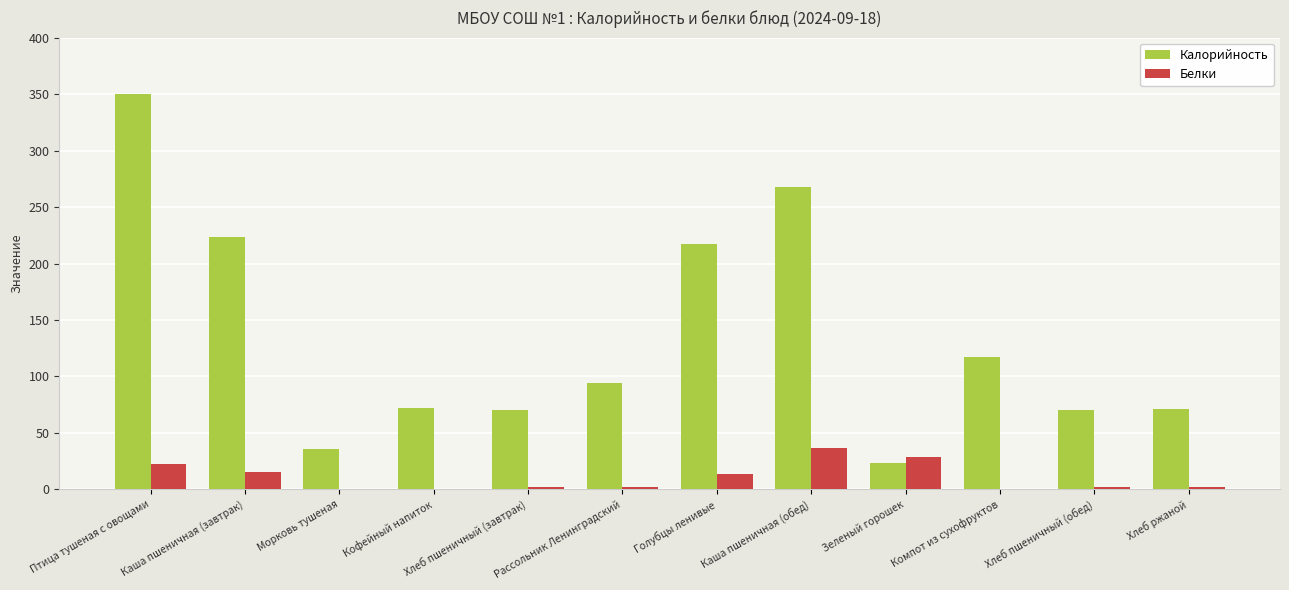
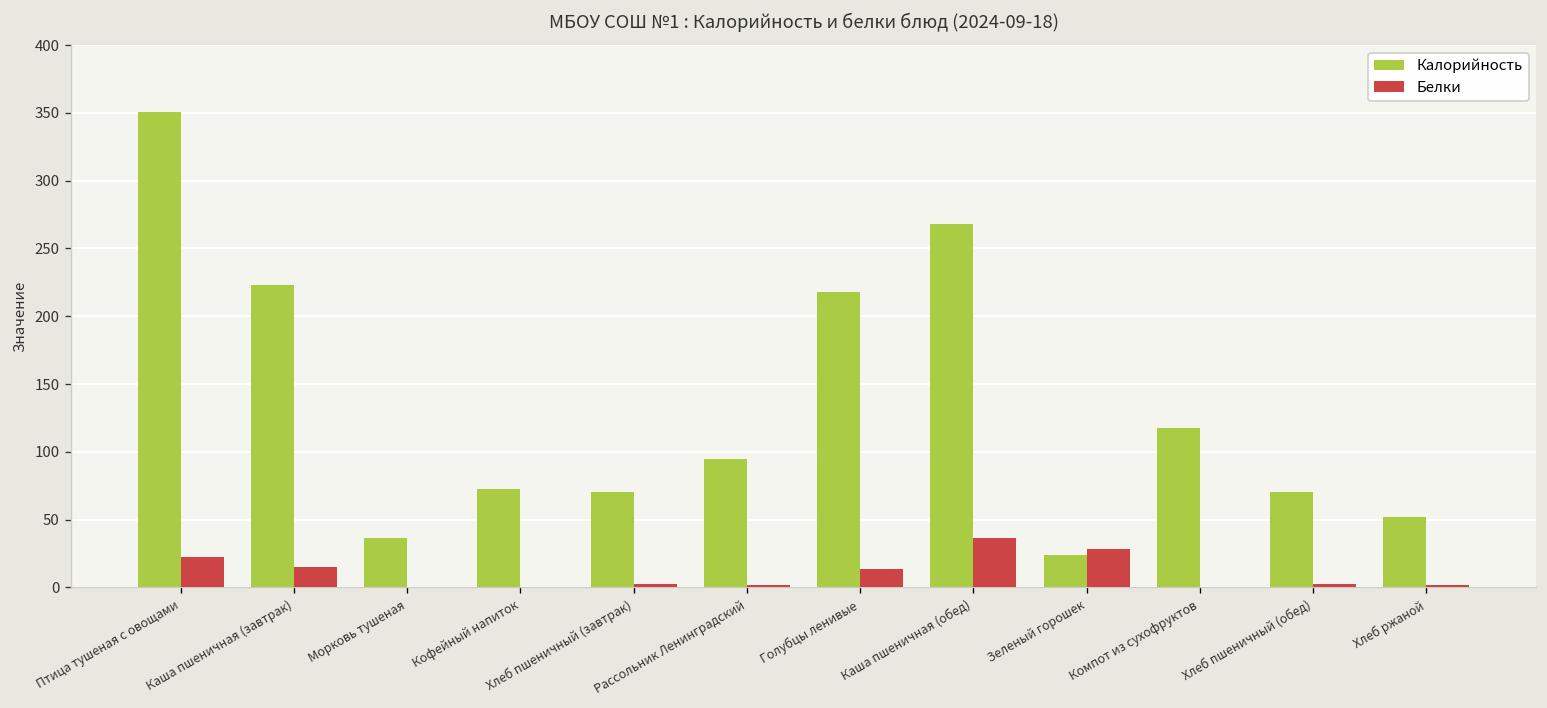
Калорийность, Хлеб ржаной: 71 -> 52
